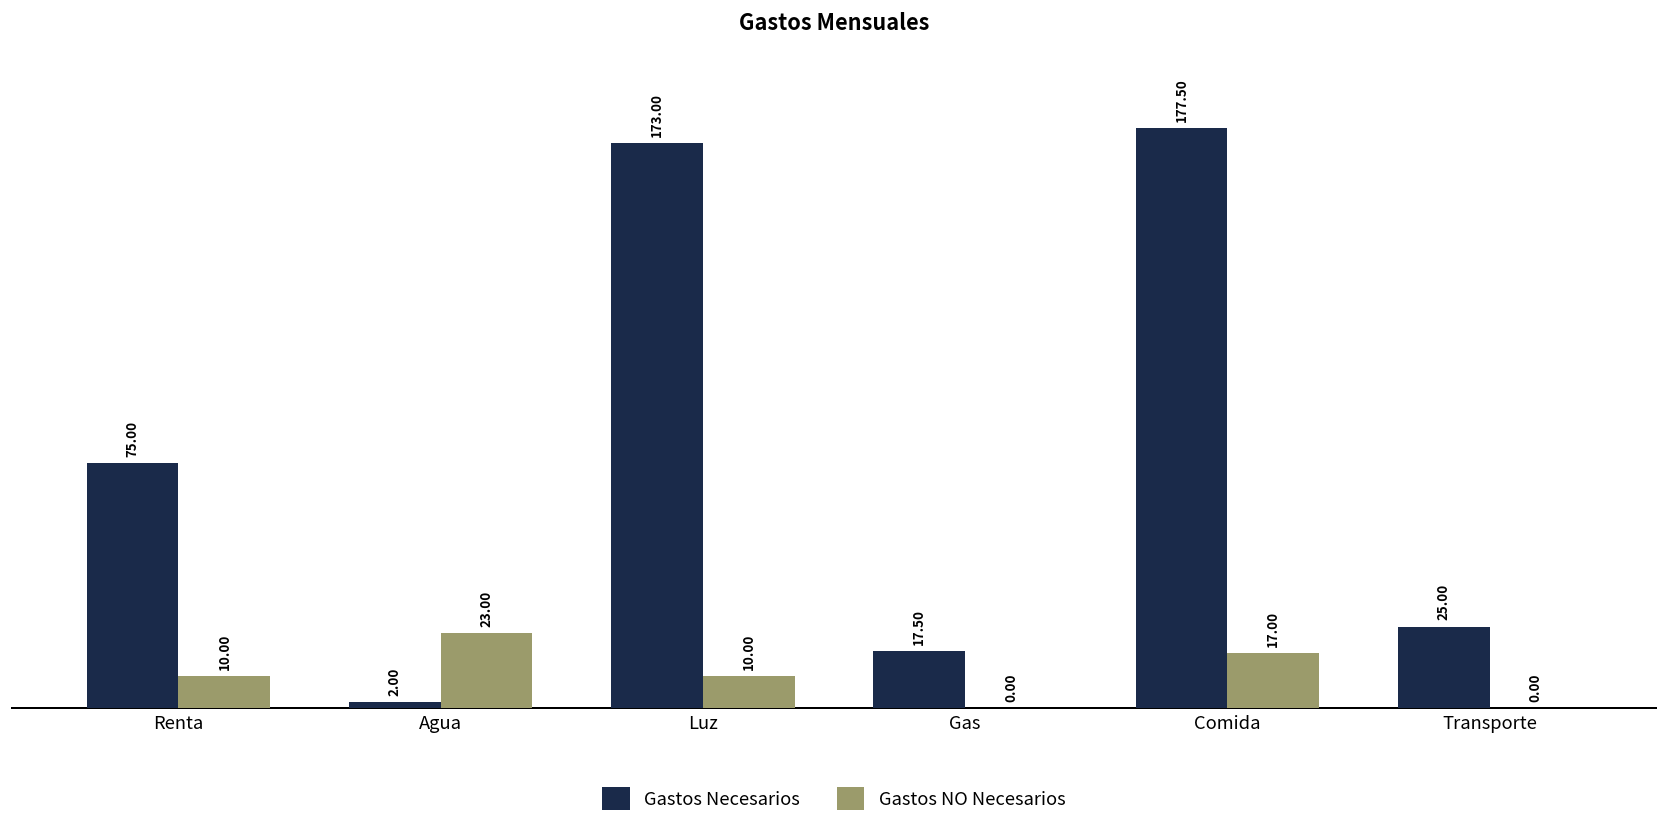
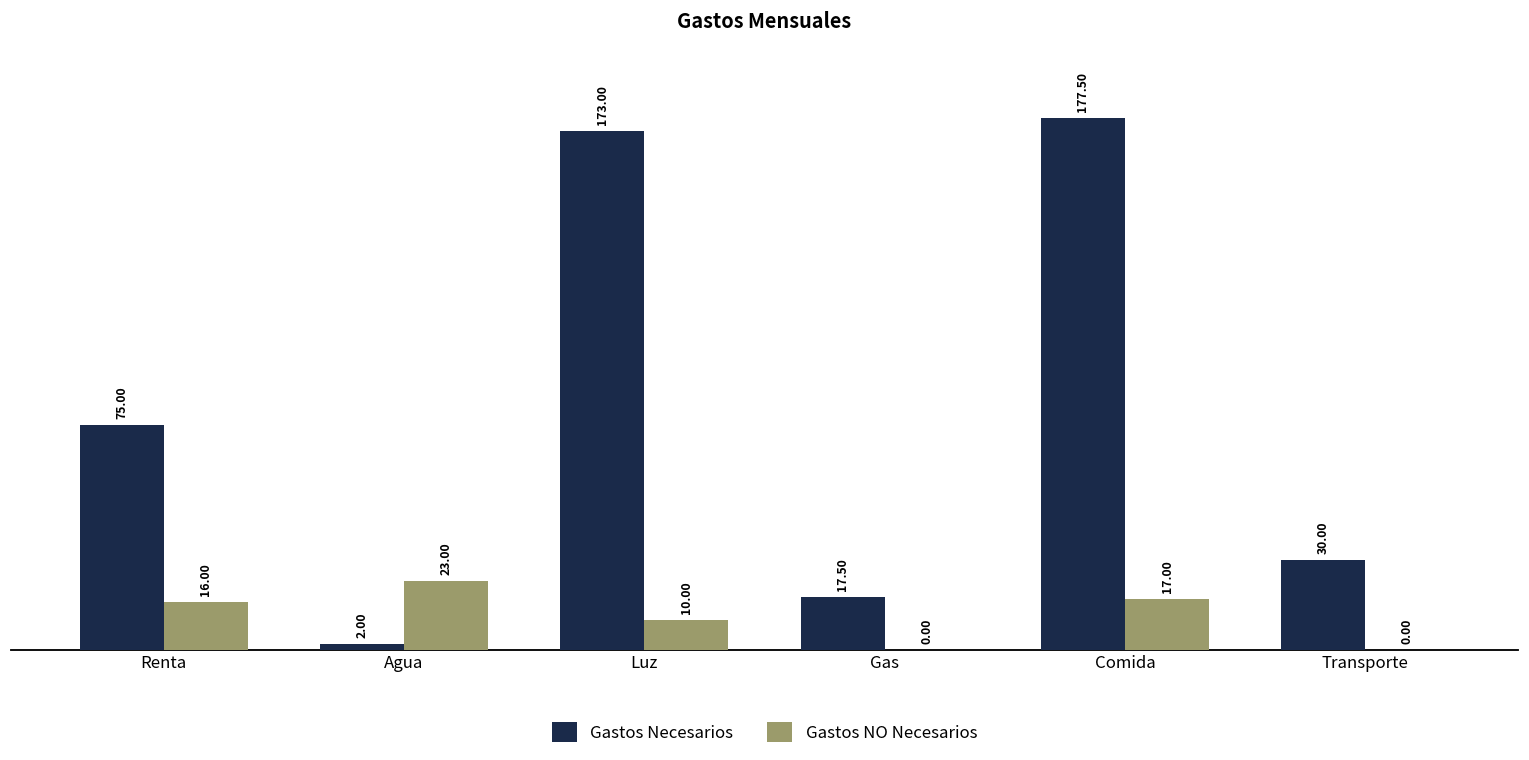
Gastos NO Necesarios, Renta: 10.00 -> 16.00
Gastos Necesarios, Transporte: 25.00 -> 30.00
